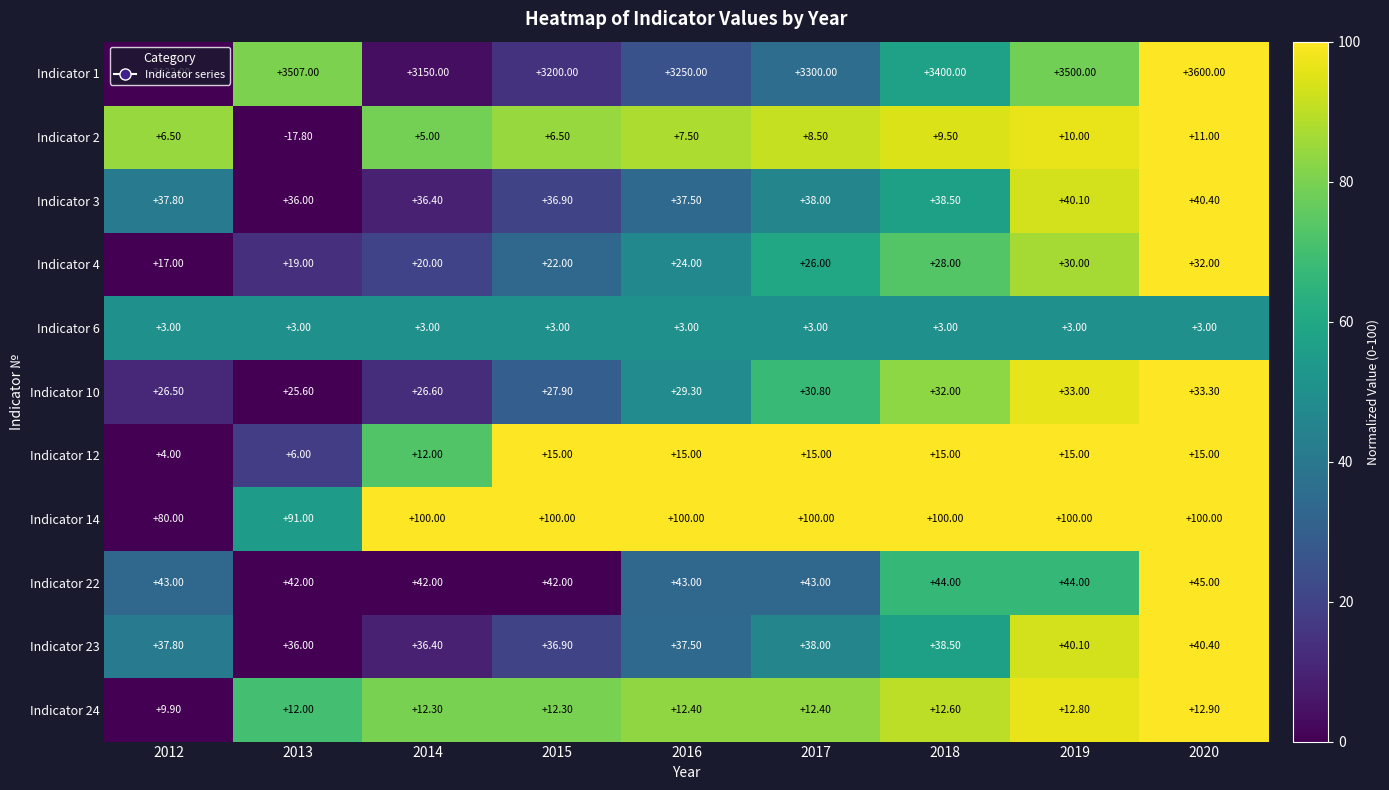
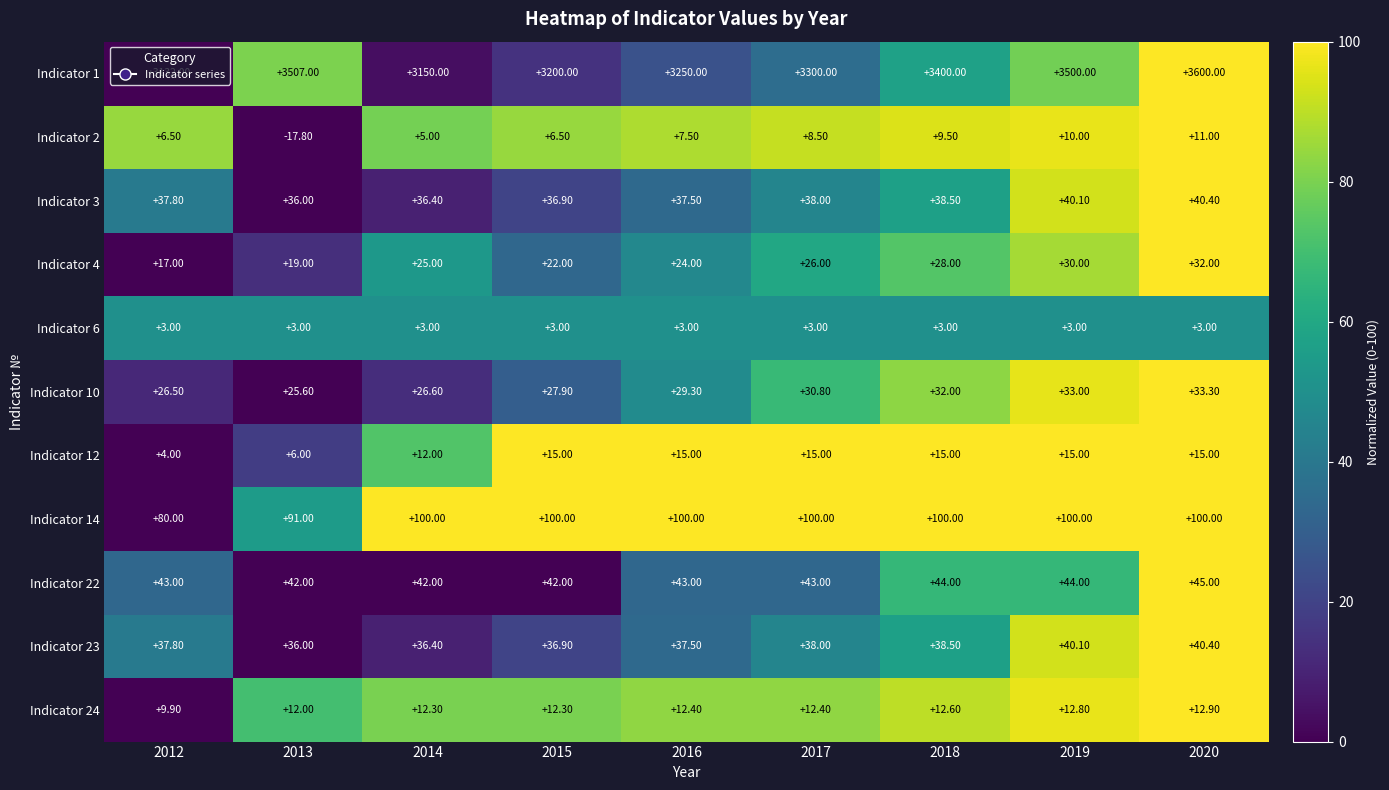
Indicator 4, 2014: +20.00 -> +25.00
